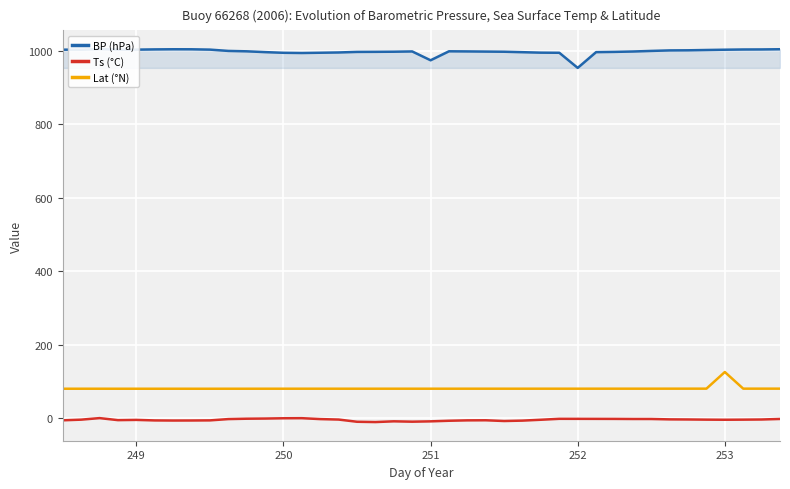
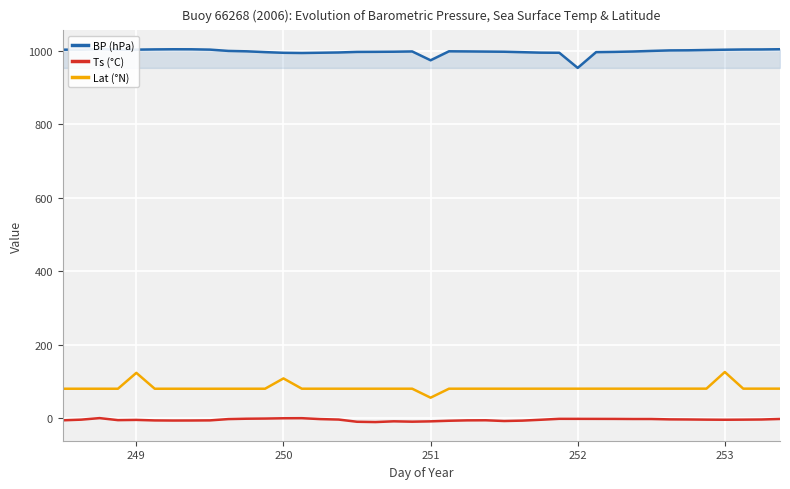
Lat (°N), 249: 80 -> 120
Lat (°N), 250: 80 -> 110
Lat (°N), 251: 80 -> 60
